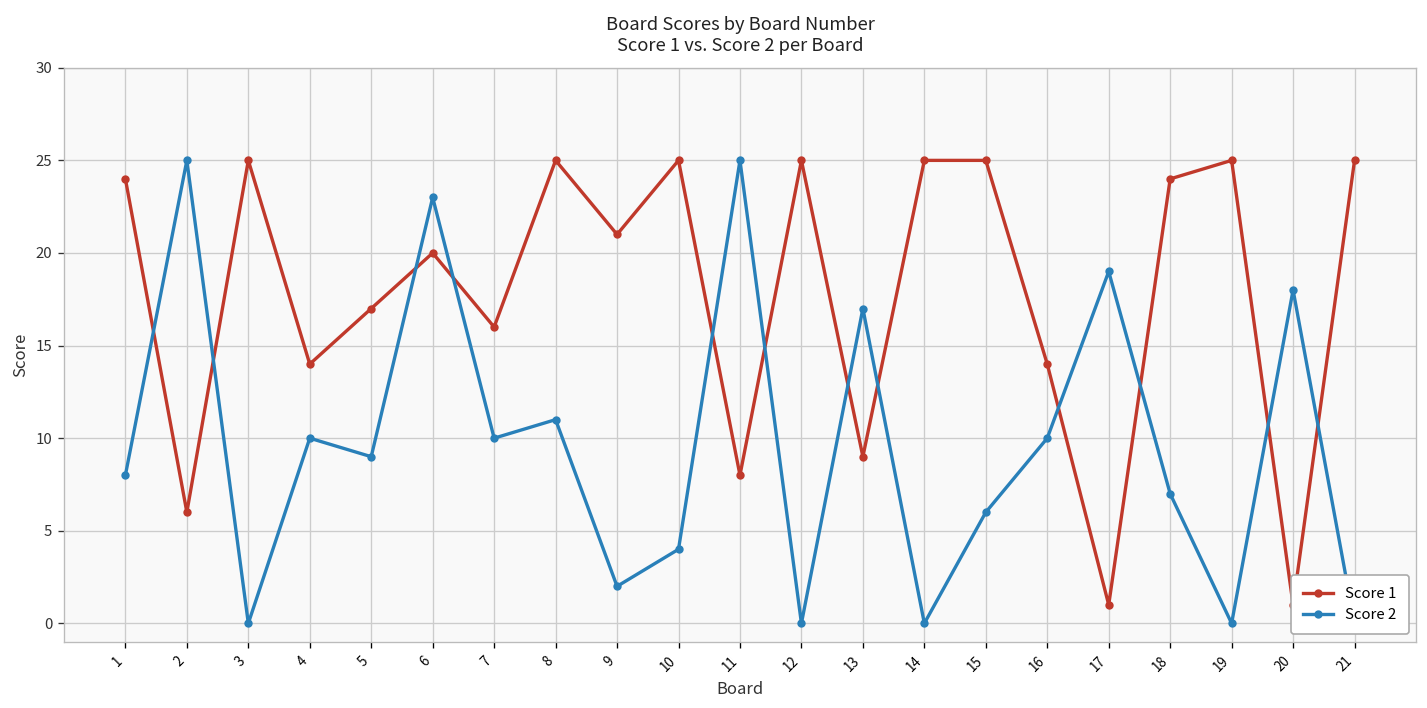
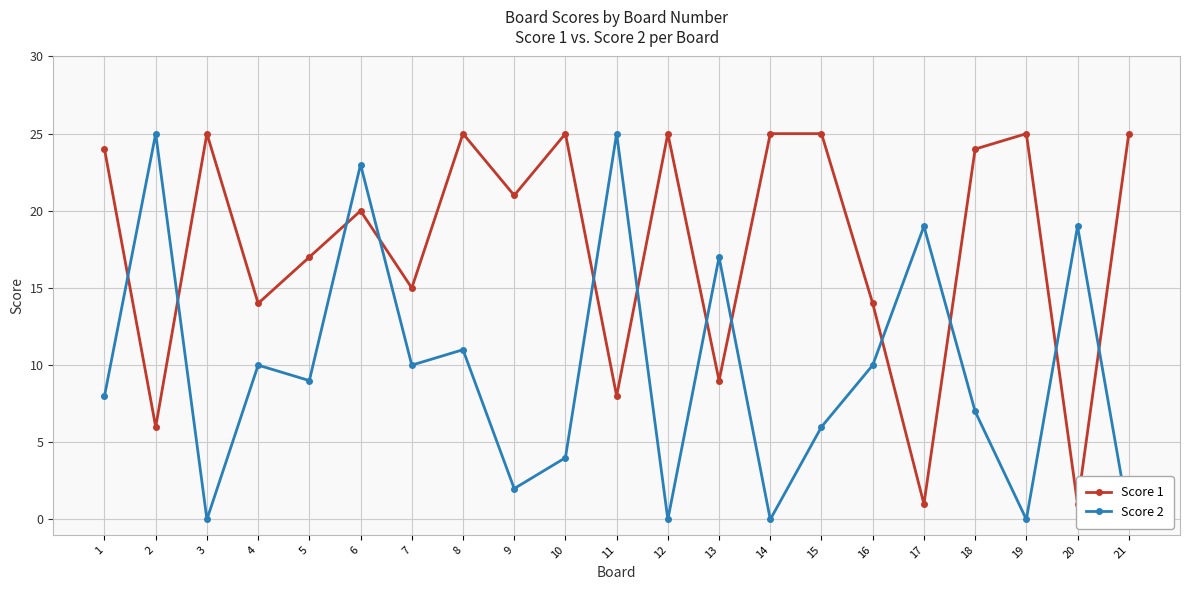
Score 1, 7: 16 -> 15
Score 2, 20: 18 -> 19
